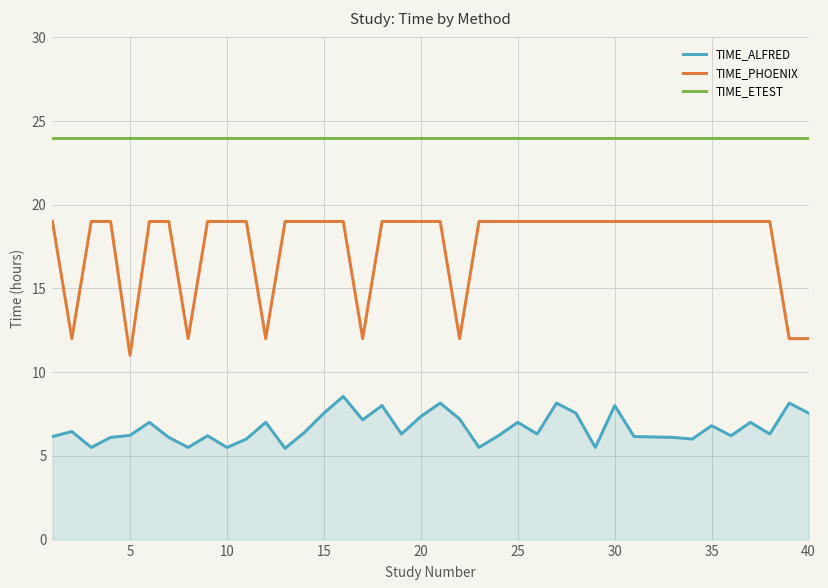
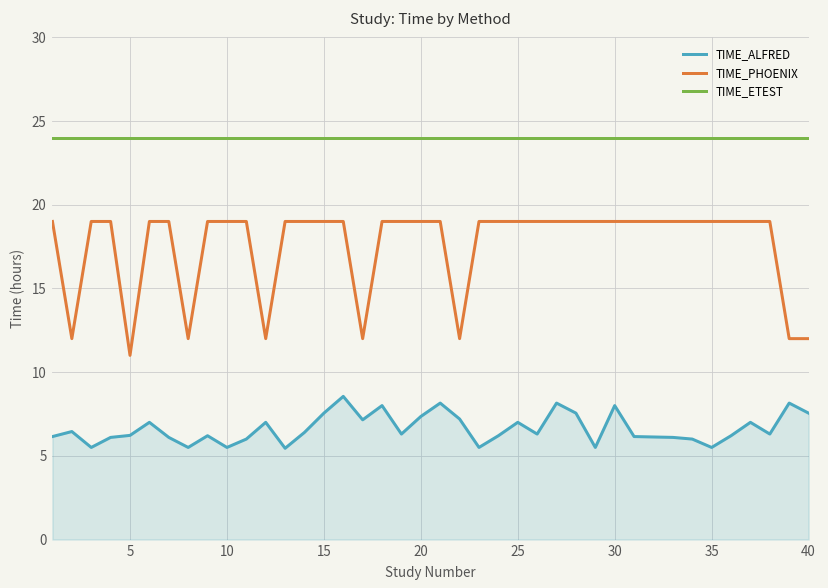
TIME_ALFRED, 35: 6.8 -> 5.5
